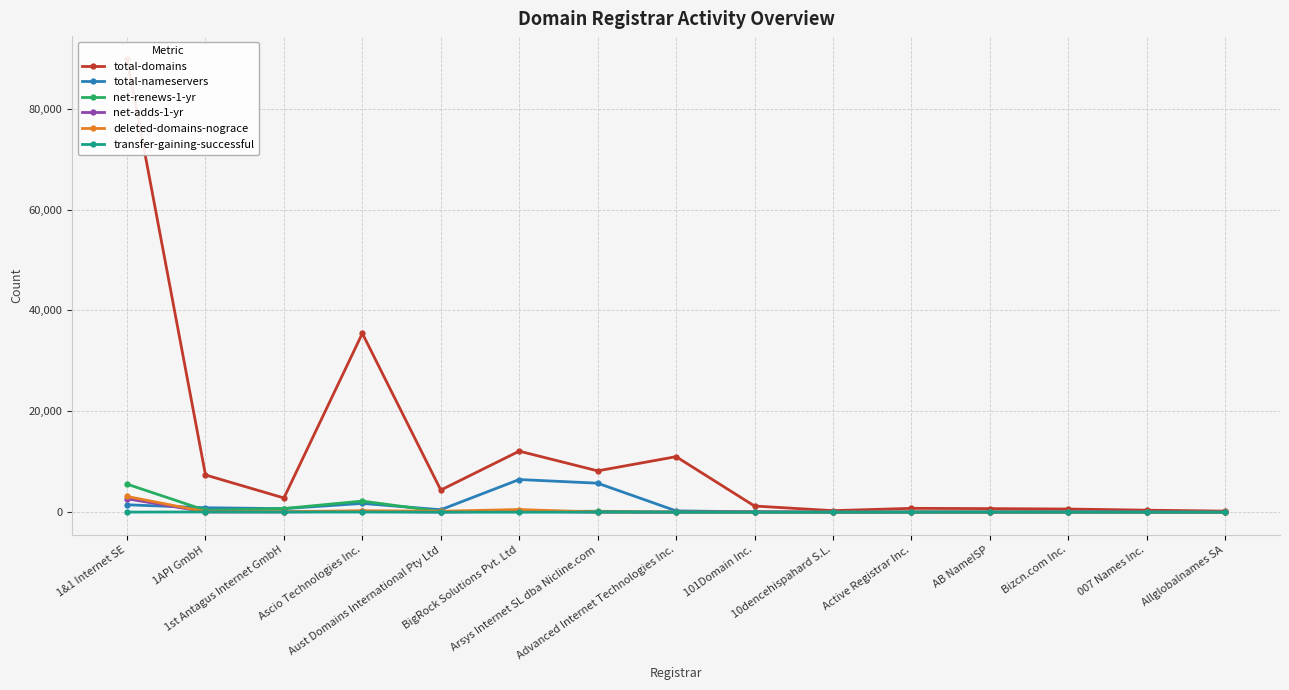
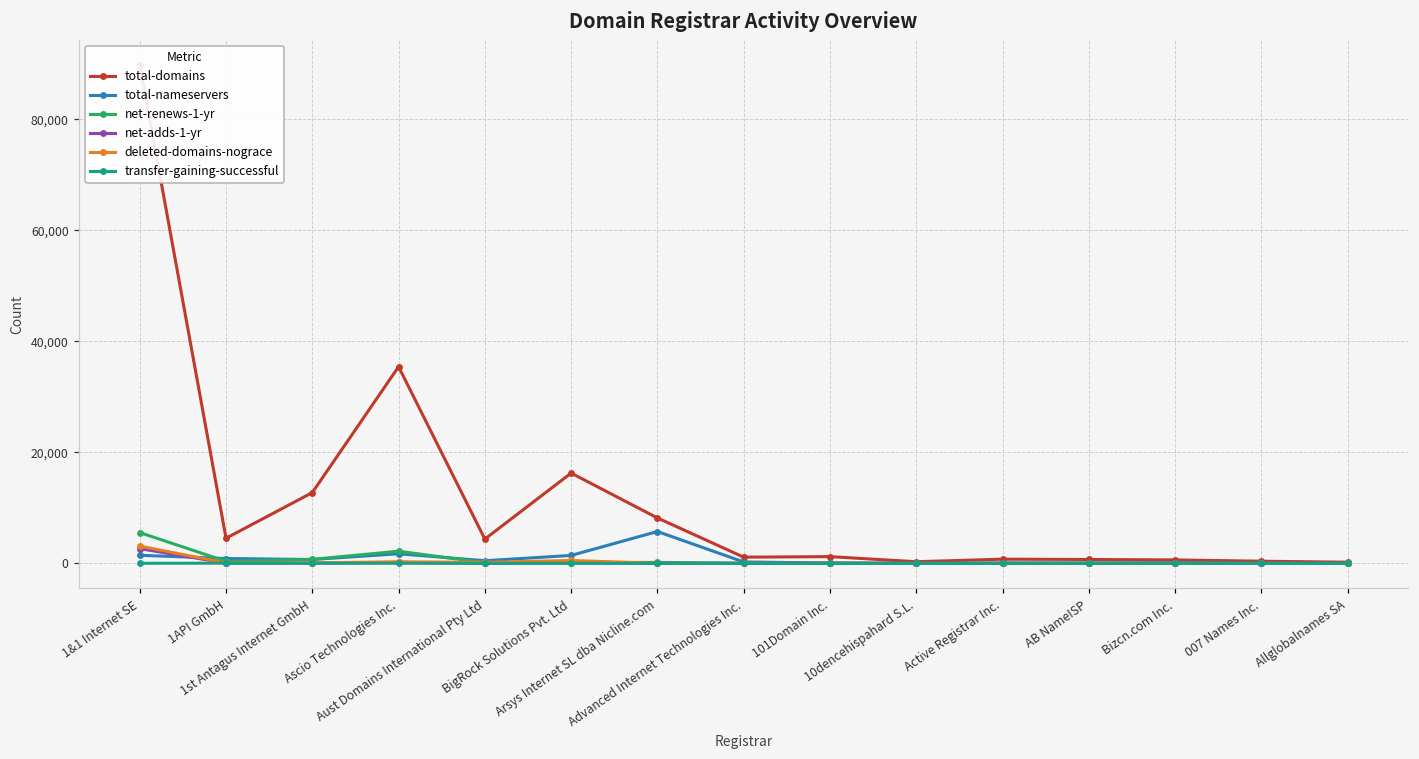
total-domains, 1API GmbH: 7,000 -> 5,000
total-domains, 1st Antagus Internet GmbH: 3,000 -> 13,000
total-domains, BigRock Solutions Pvt. Ltd: 12,000 -> 16,000
total-nameservers, BigRock Solutions Pvt. Ltd: 6,000 -> 1,000
total-domains, Advanced Internet Technologies Inc.: 11,000 -> 1,000
